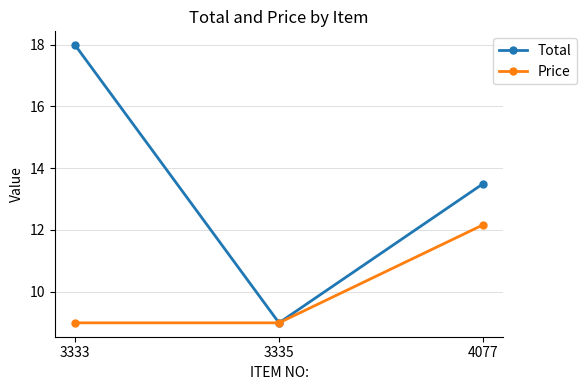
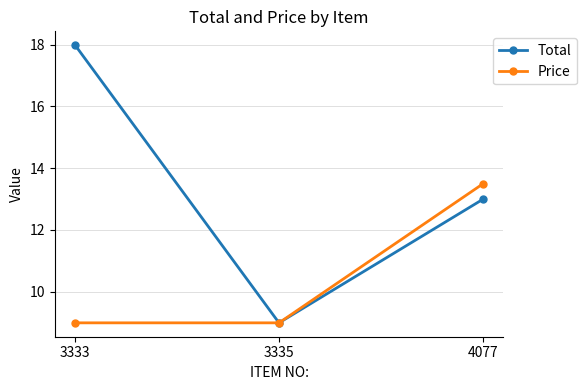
Total, 4077: 13.5 -> 13.0
Price, 4077: 12.2 -> 13.5
